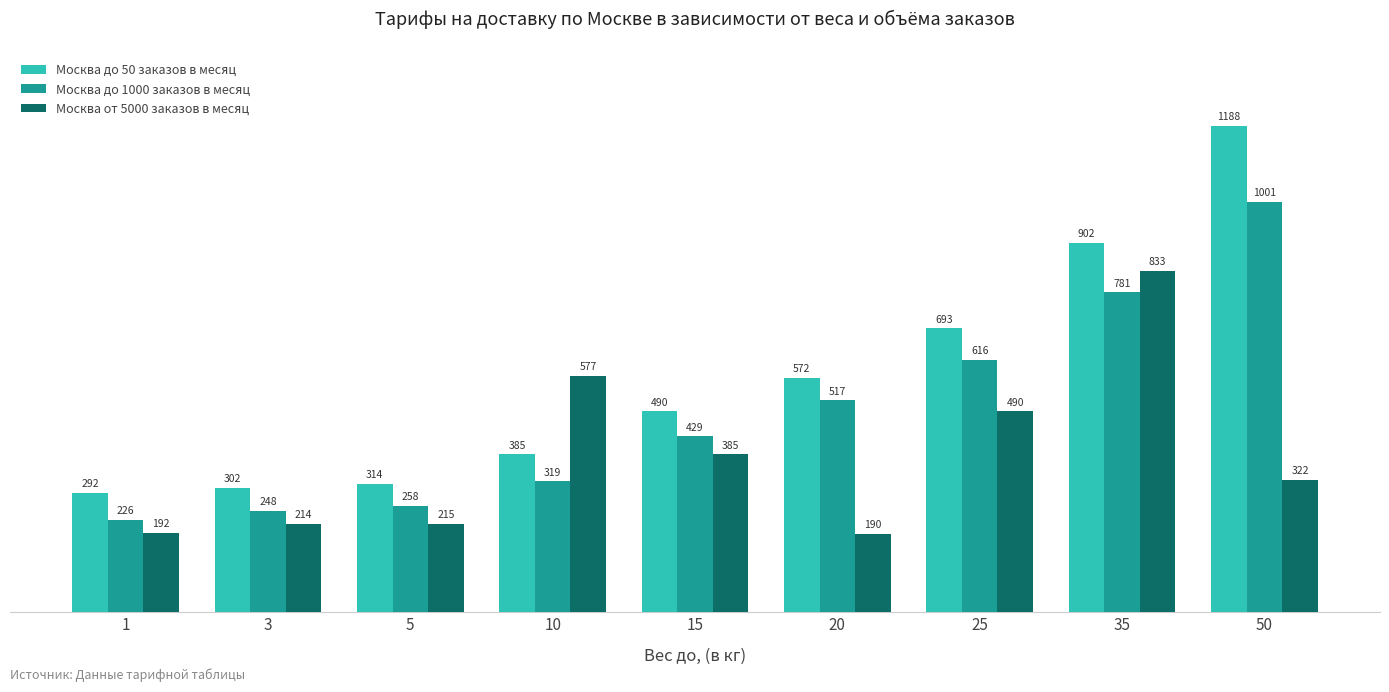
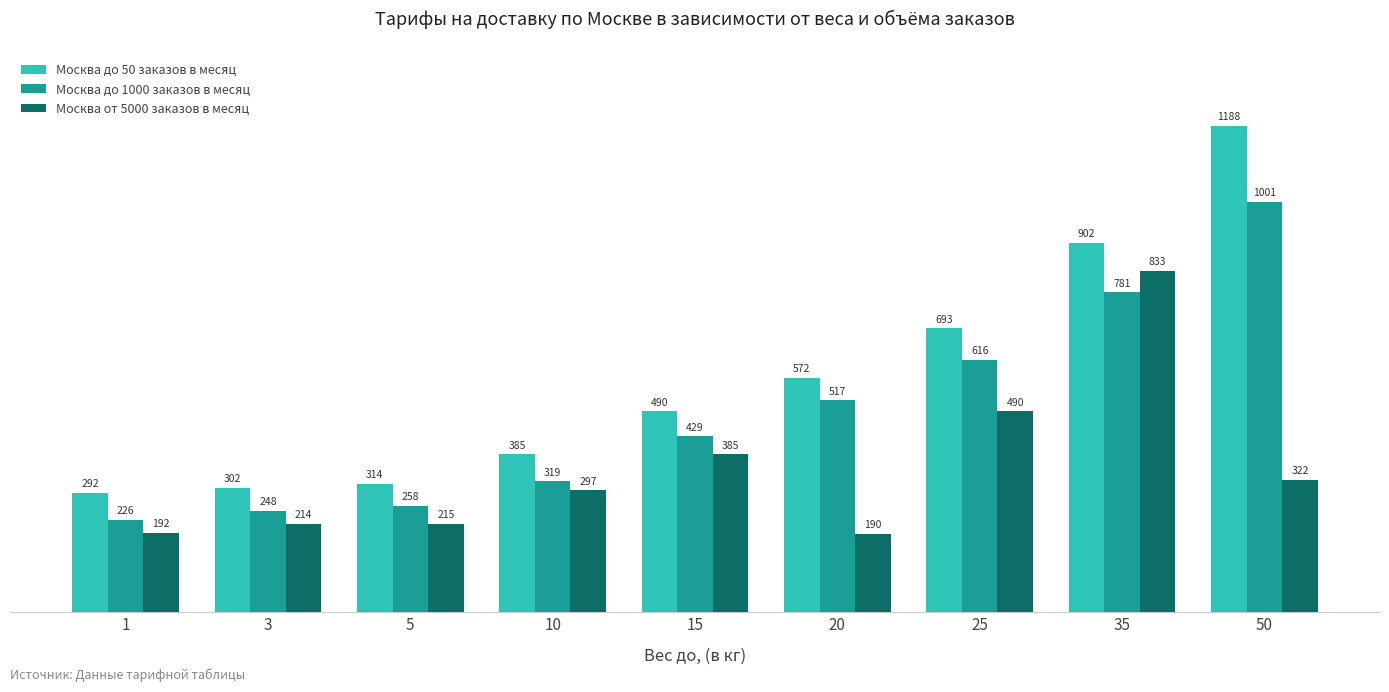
Москва от 5000 заказов в месяц, 10: 577 -> 297
